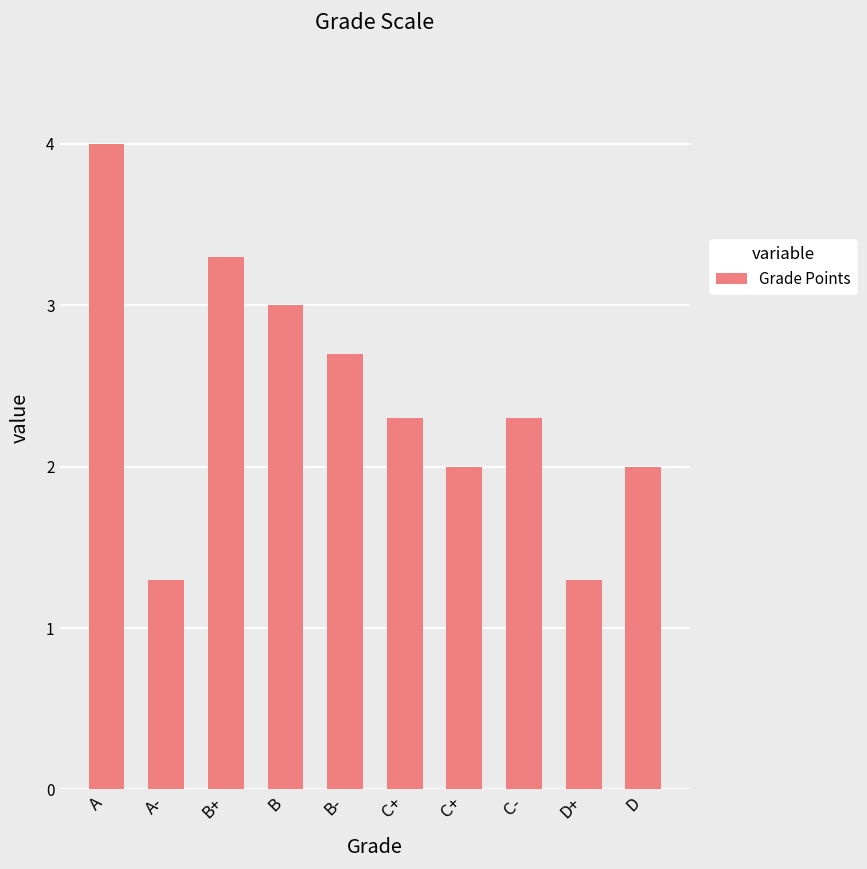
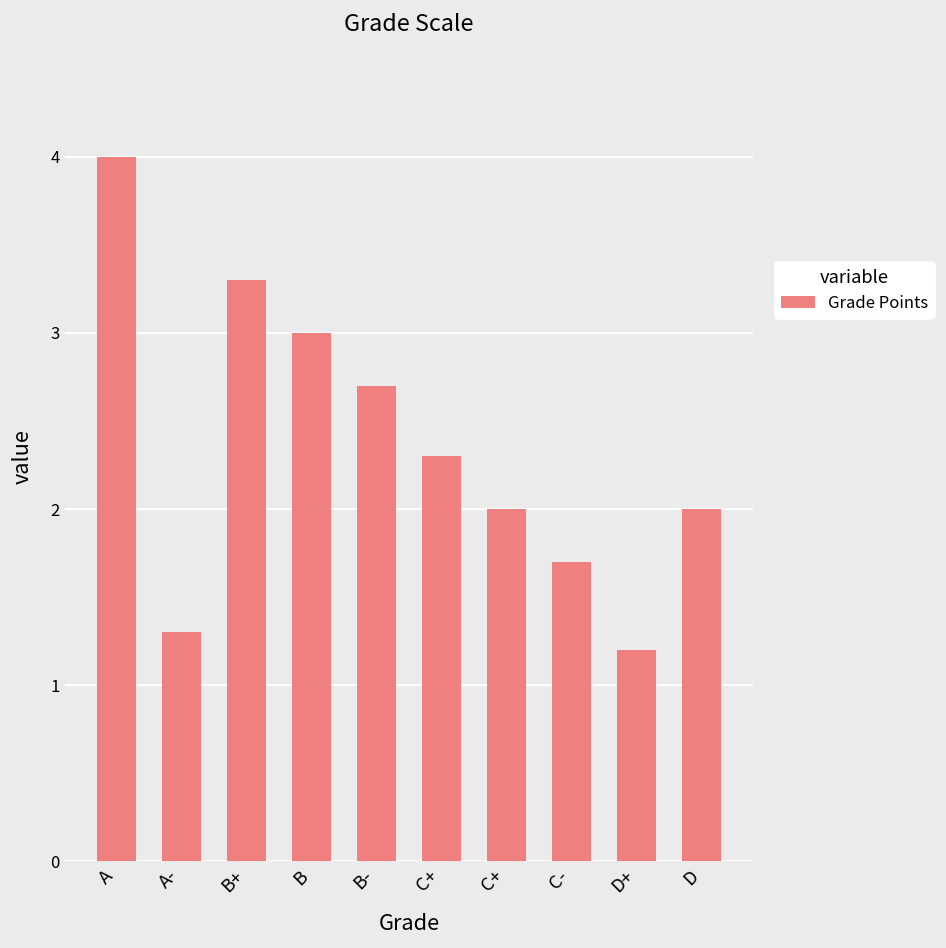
C-: 2.3 -> 1.7
D+: 1.3 -> 1.2
